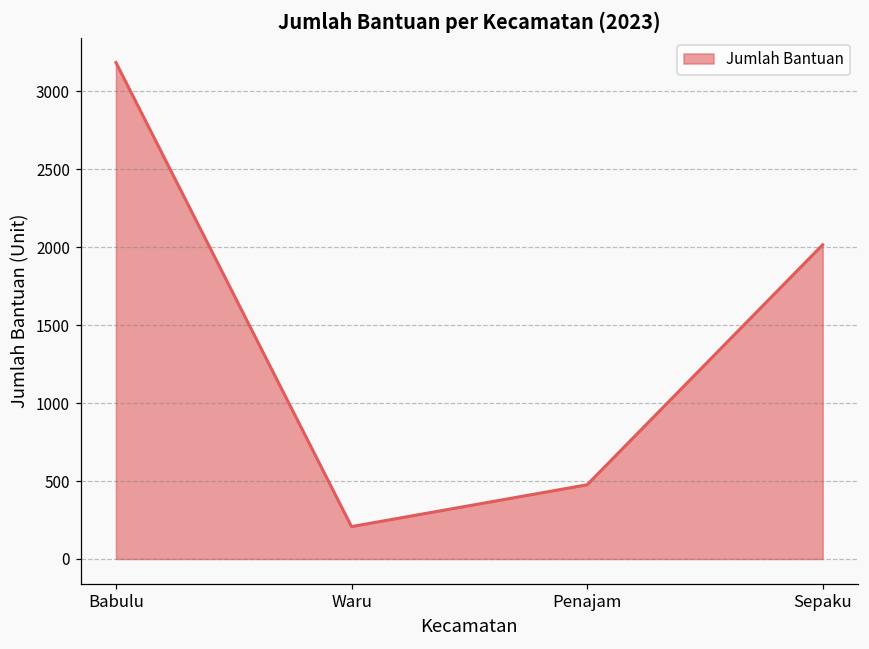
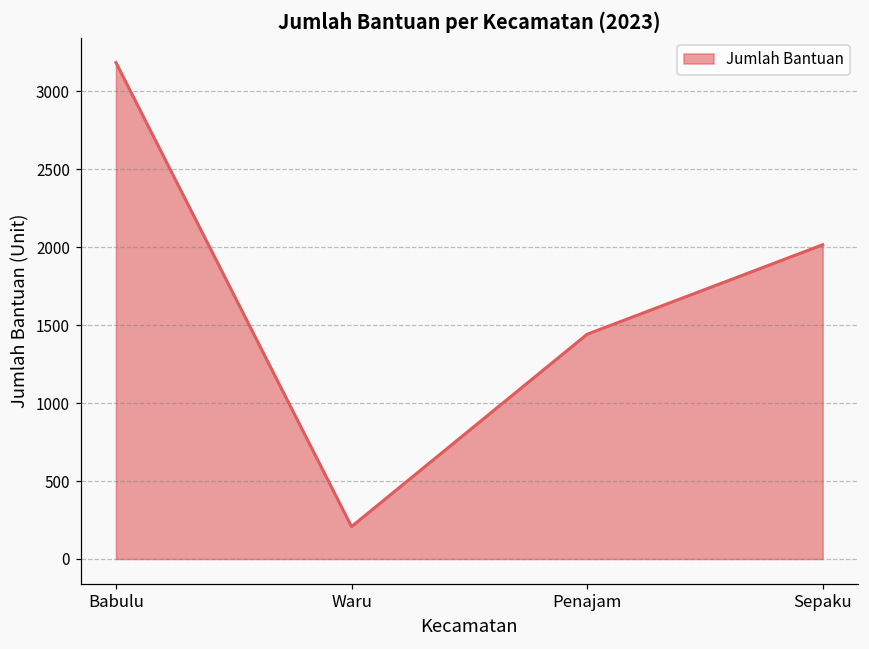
Penajam: 480 -> 1440
